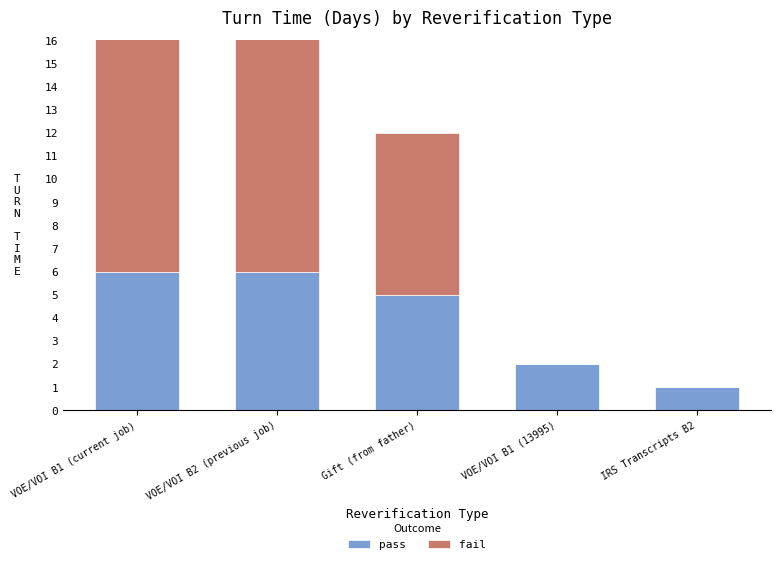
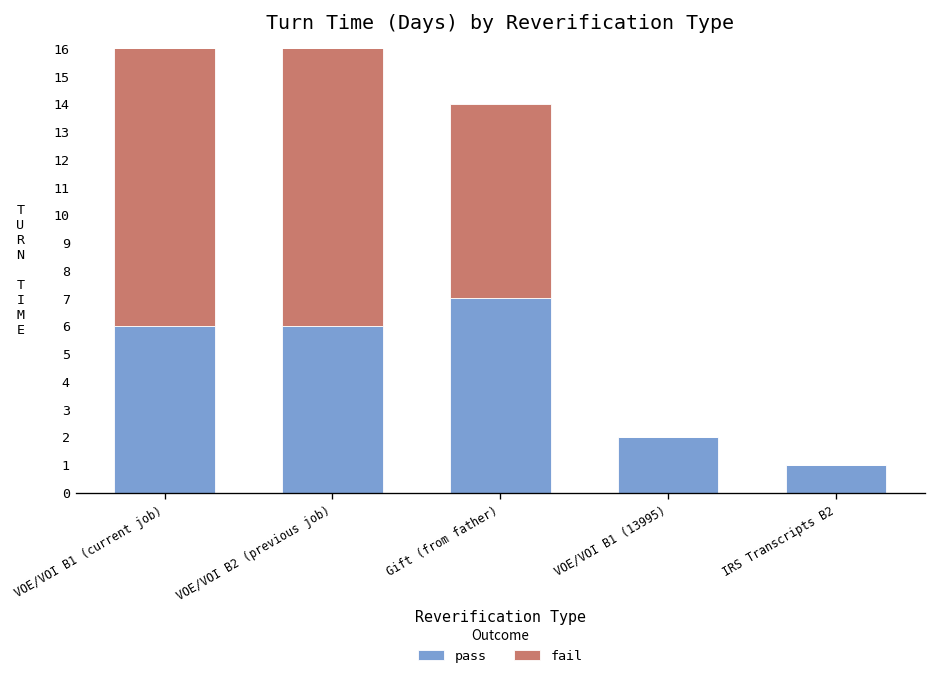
pass, Gift (from father): 5 -> 7
